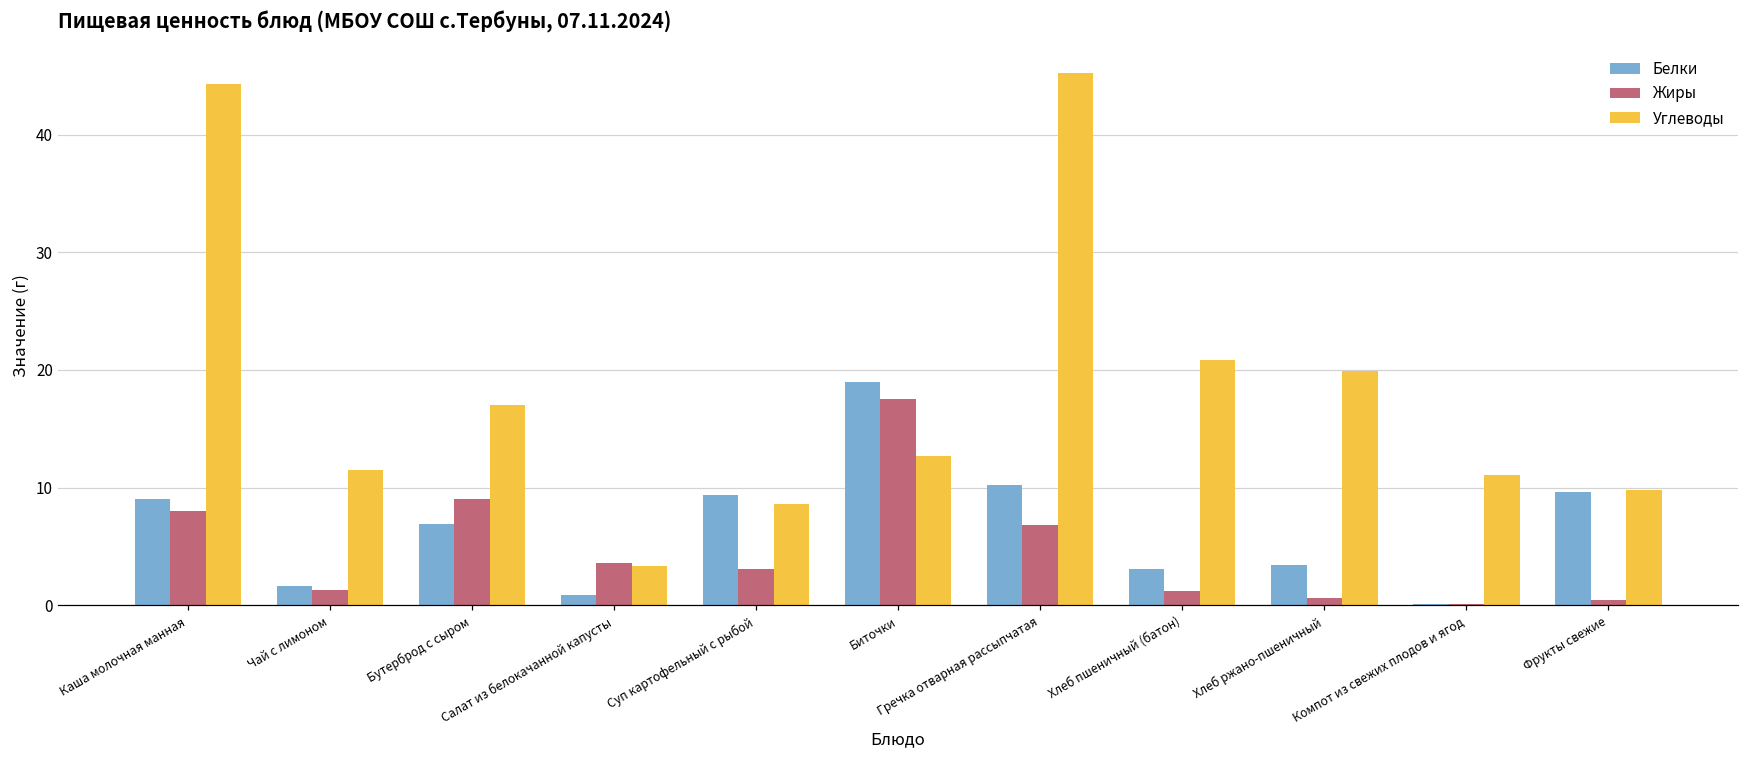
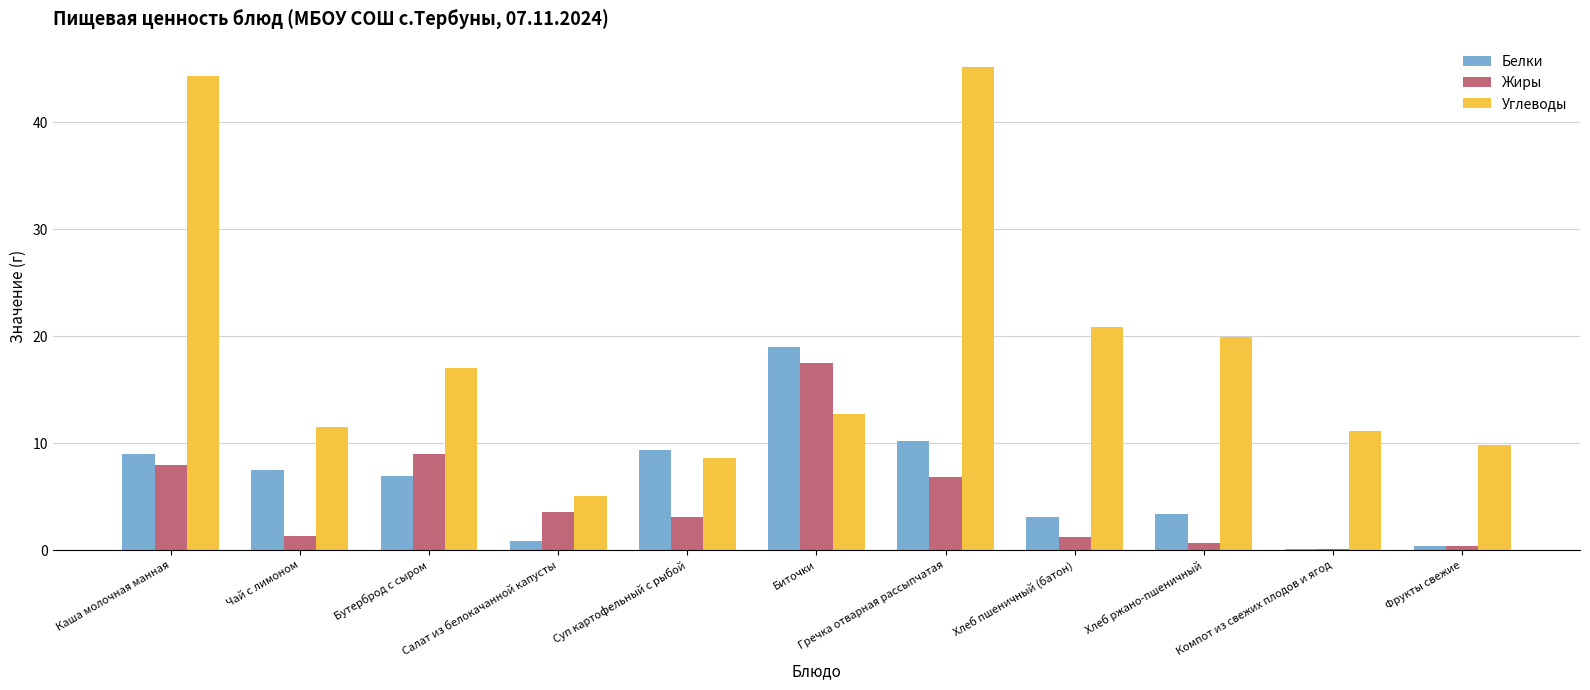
Белки, Чай с лимоном: 1.6 -> 7.5
Углеводы, Салат из белокачанной капусты: 3.3 -> 5.1
Белки, Фрукты свежие: 9.6 -> 0.4
